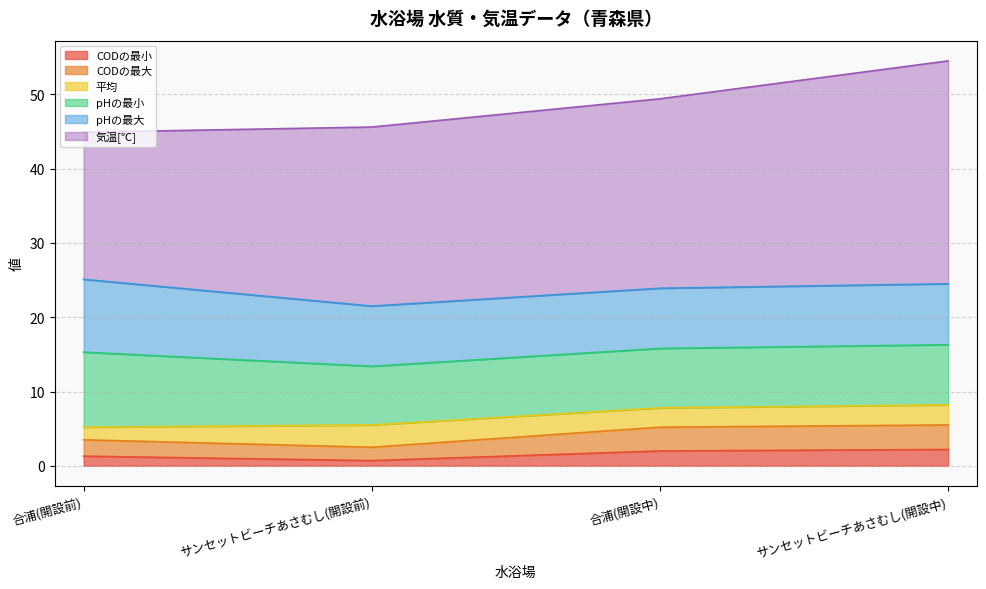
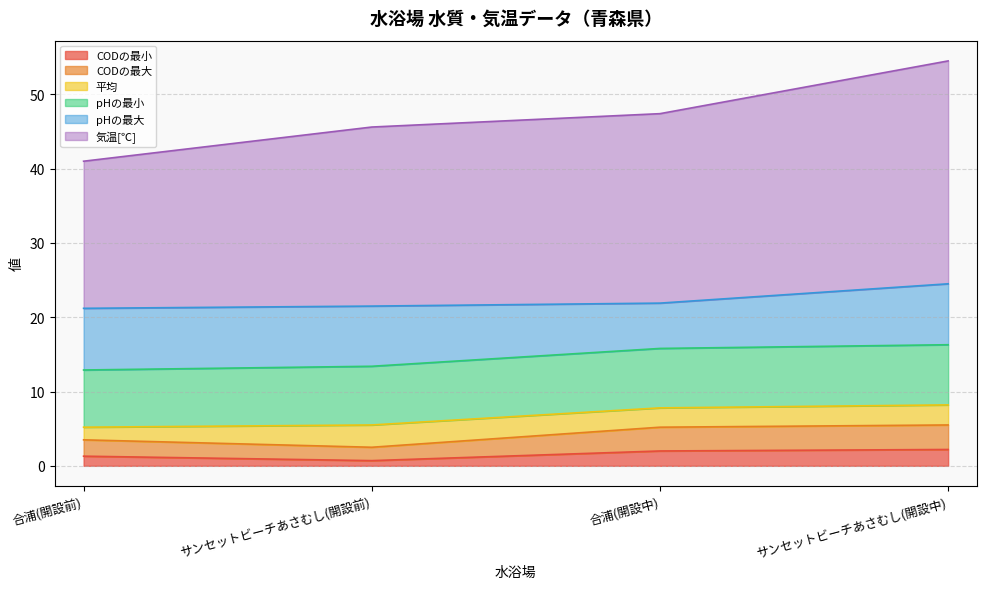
pHの最小, 合浦(開設前): 10 -> 8
pHの最大, 合浦(開設前): 10 -> 8
pHの最大, 合浦(開設中): 8 -> 6
